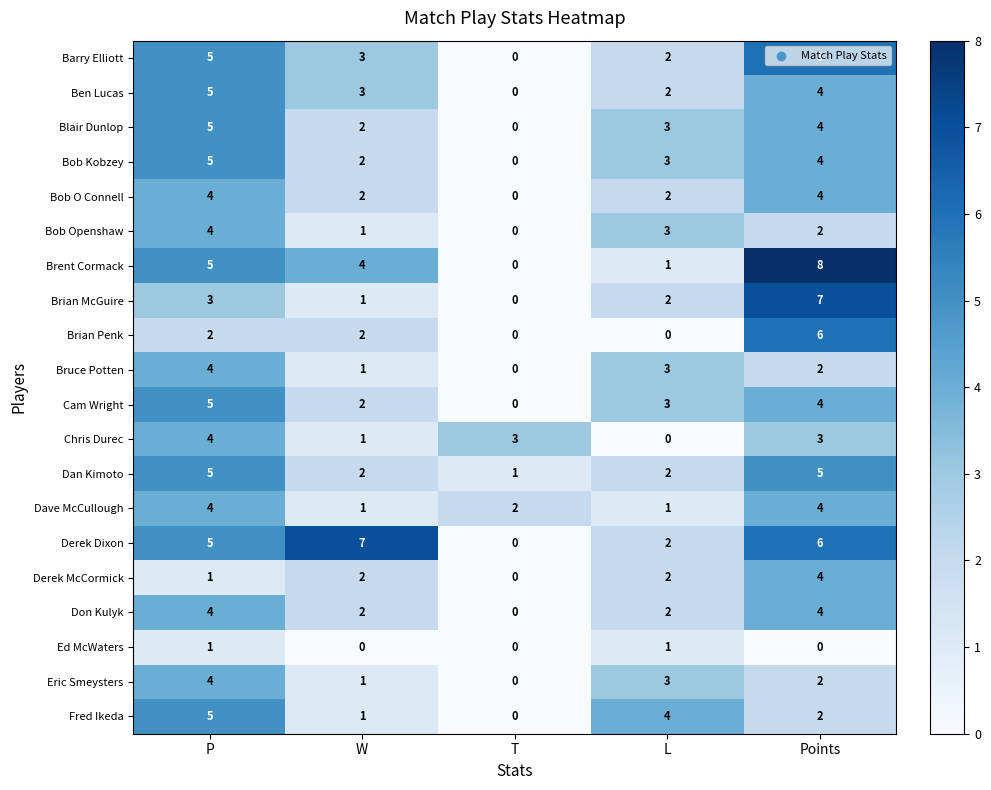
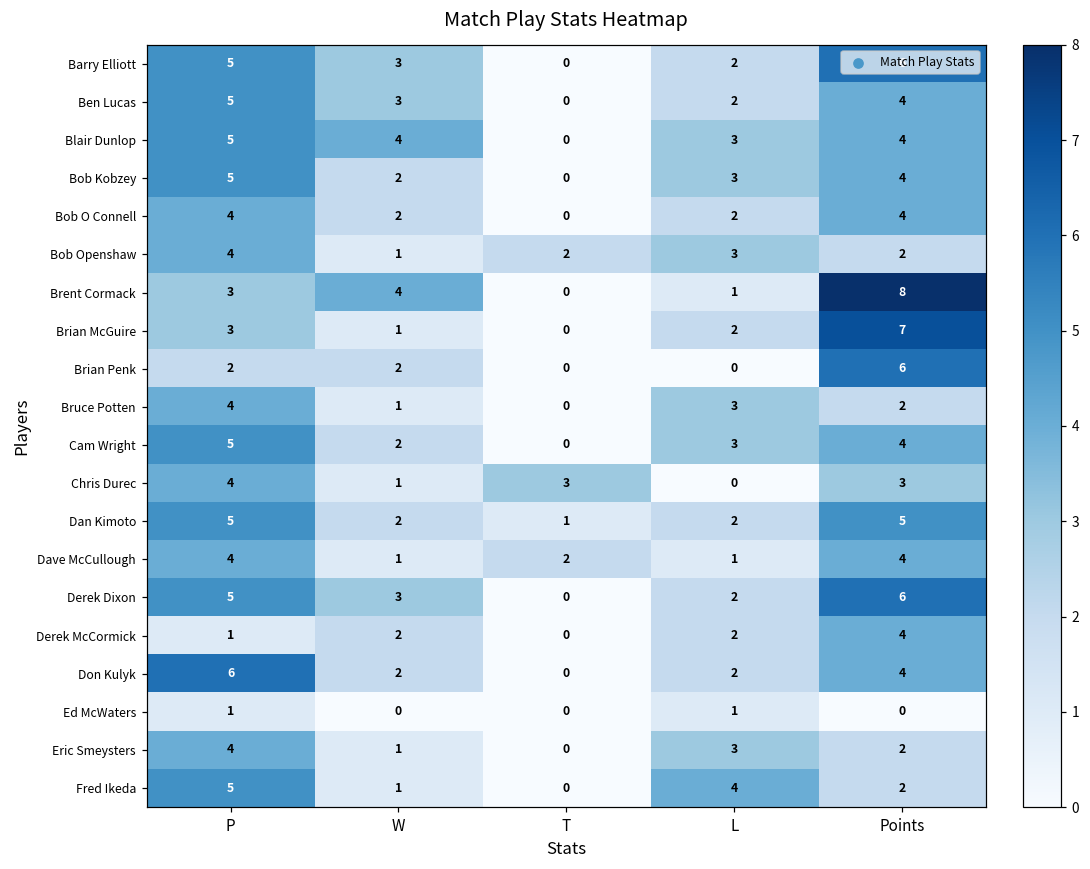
Blair Dunlop, W: 2 -> 4
Bob Openshaw, T: 0 -> 2
Brent Cormack, P: 5 -> 3
Derek Dixon, W: 7 -> 3
Don Kulyk, P: 4 -> 6
